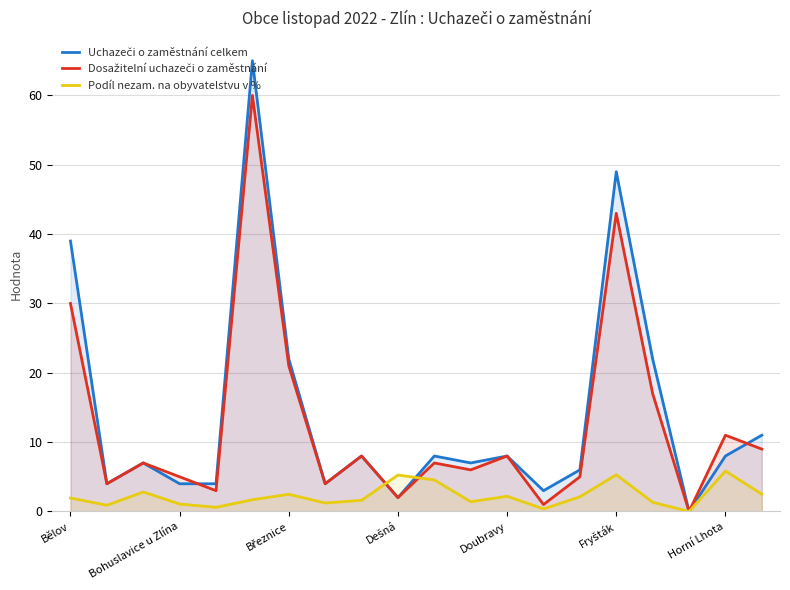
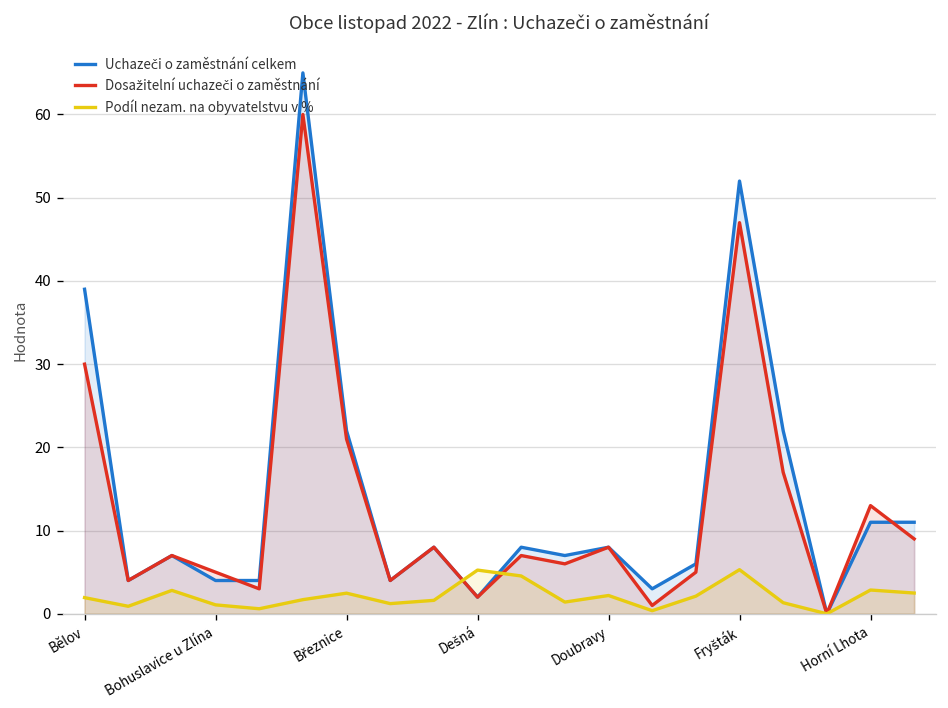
Uchazeči o zaměstnání celkem, Fryšták: 49 -> 52
Dosažitelní uchazeči o zaměstnání, Fryšták: 43 -> 47
Uchazeči o zaměstnání celkem, Horní Lhota: 8 -> 11
Dosažitelní uchazeči o zaměstnání, Horní Lhota: 11 -> 13
Podíl nezam. na obyvatelstvu v %, Horní Lhota: 6 -> 3
